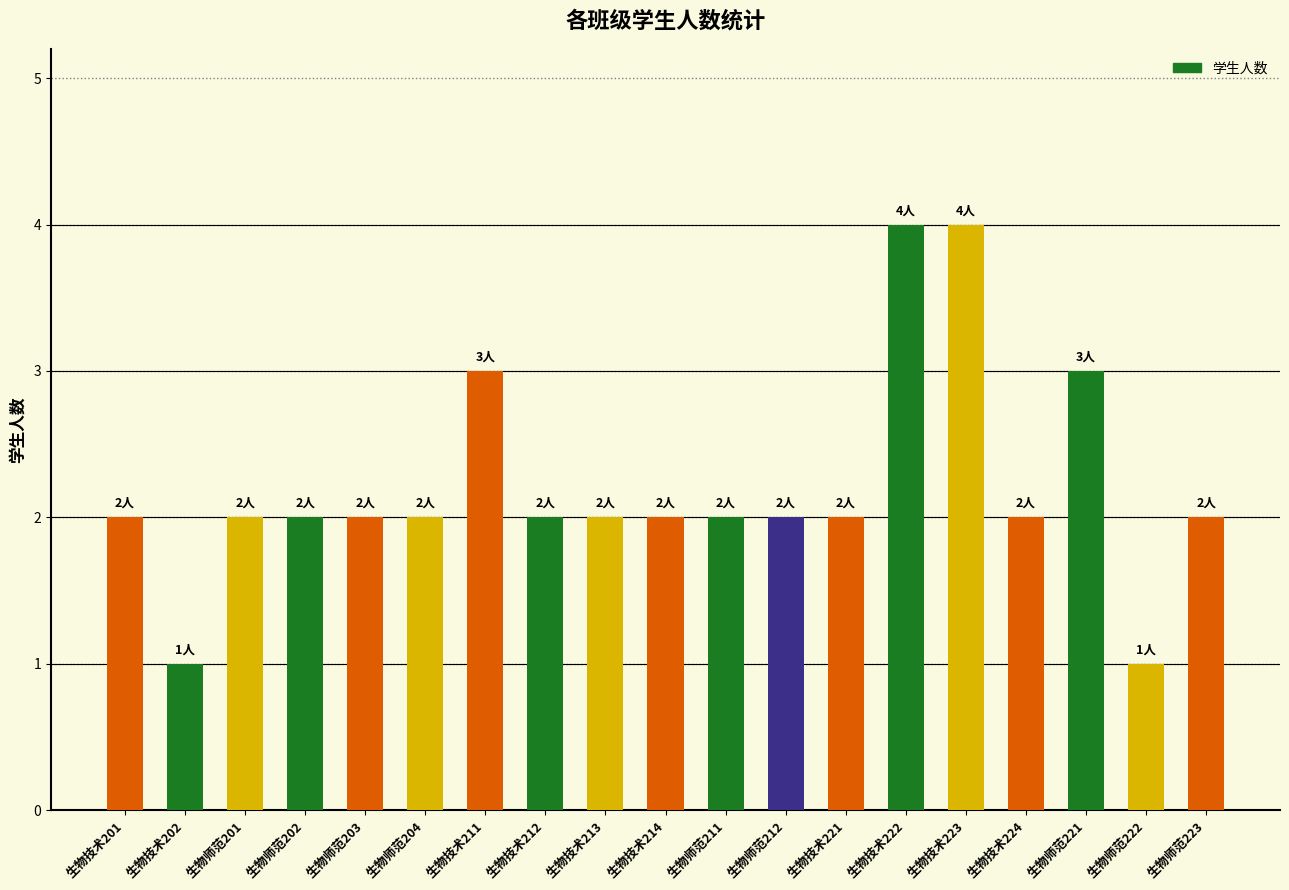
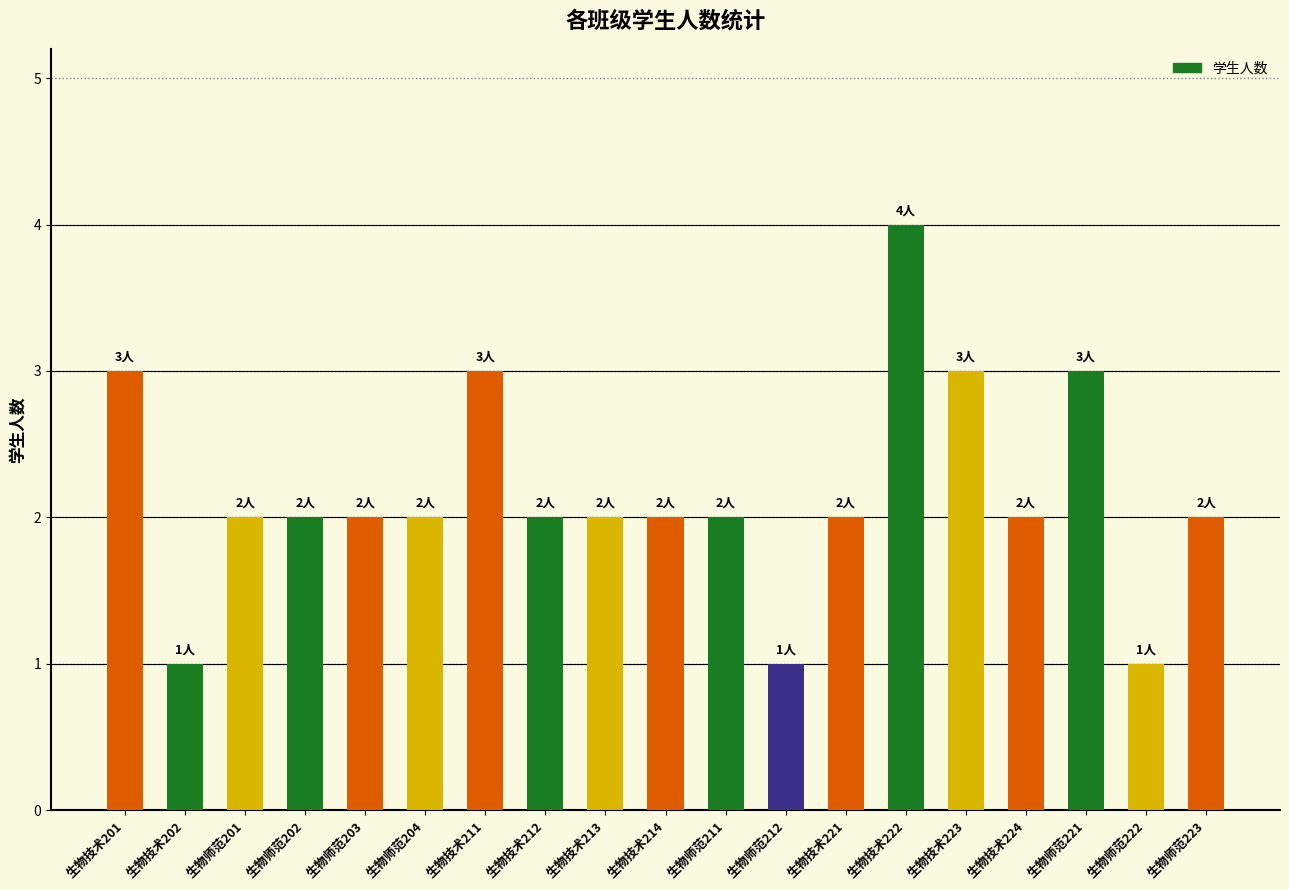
生物技术201: 2人 -> 3人
生物师范212: 2人 -> 1人
生物技术223: 4人 -> 3人
